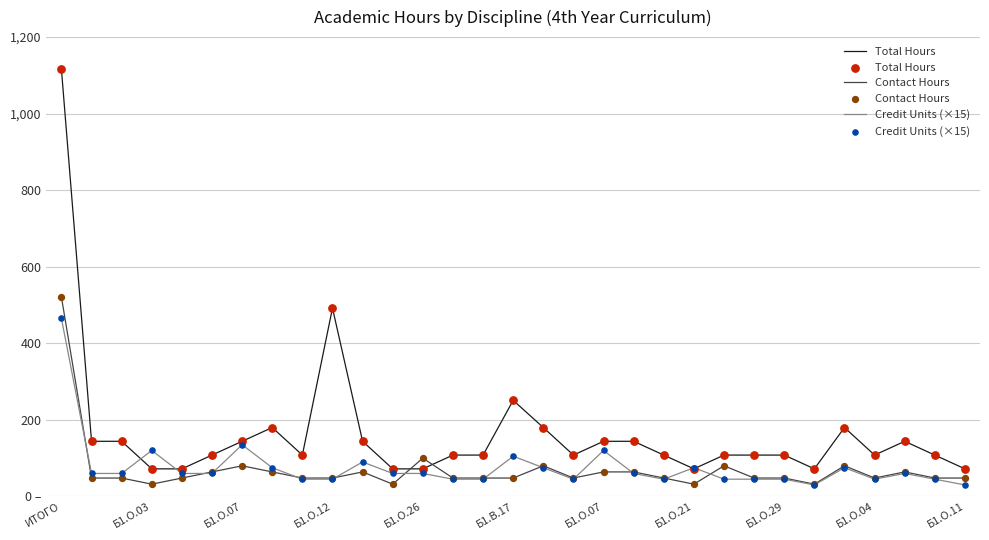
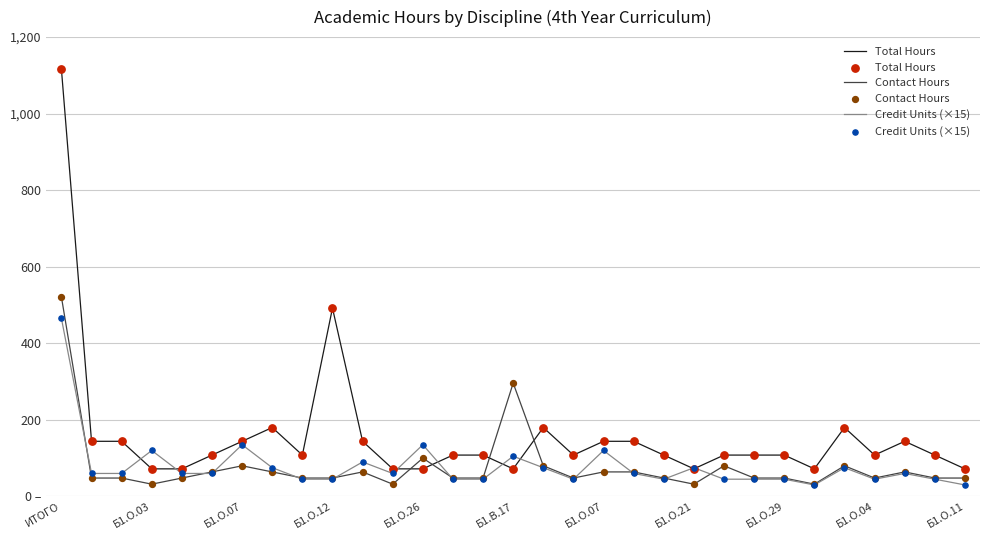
Credit Units (×15), Б1.О.26: 60 -> 140
Total Hours, Б1.В.17: 250 -> 70
Contact Hours, Б1.В.17: 50 -> 300
